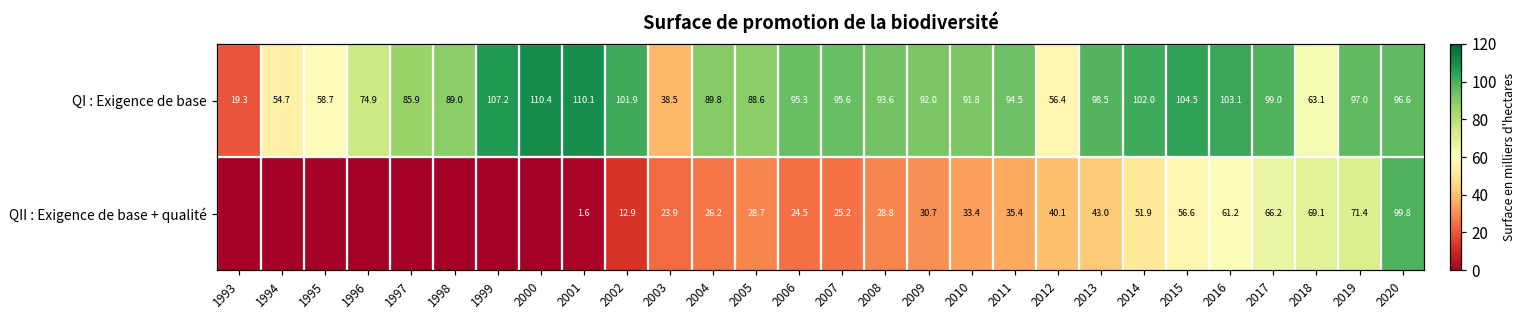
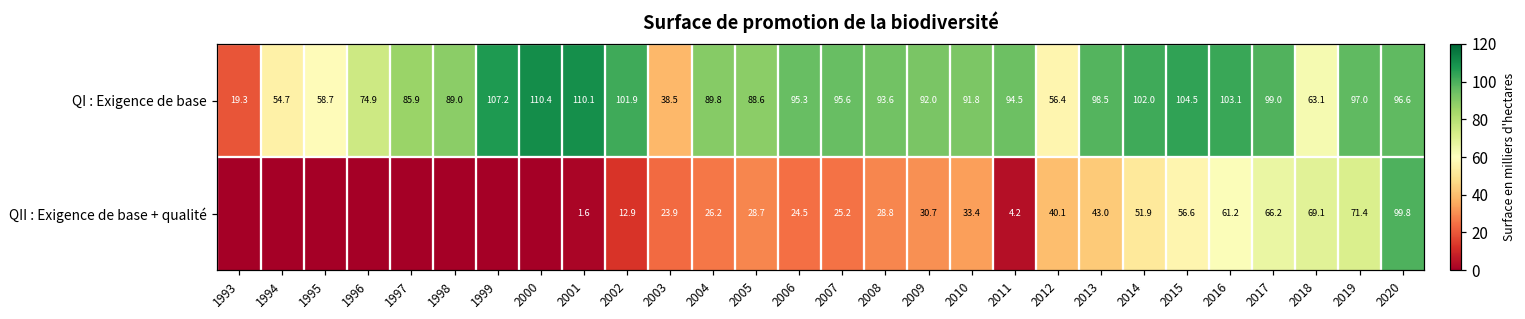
QII : Exigence de base + qualité, 2011: 35.4 -> 4.2
